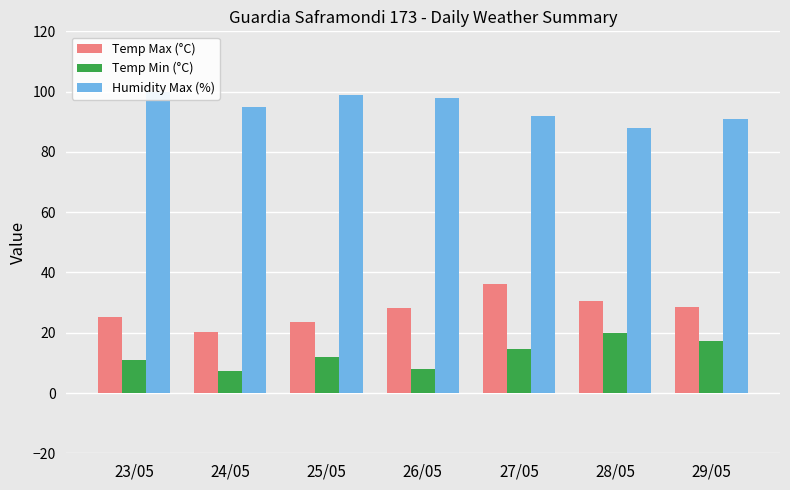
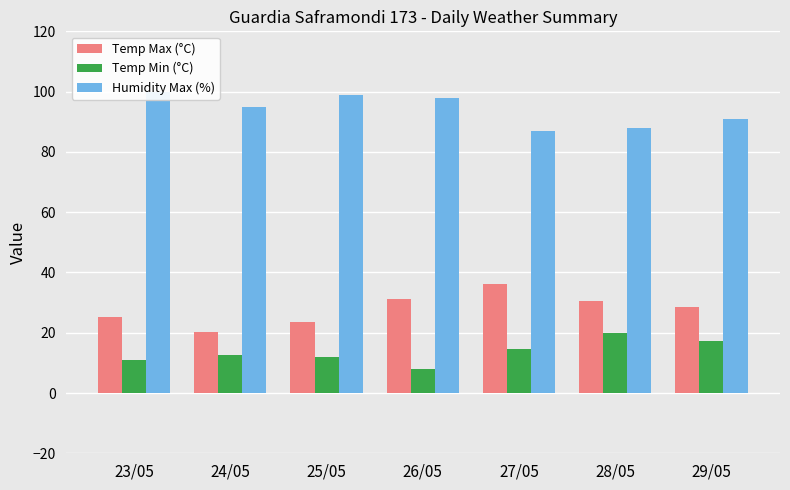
Temp Min (°C), 24/05: 7 -> 13
Temp Max (°C), 26/05: 28 -> 31
Humidity Max (%), 27/05: 92 -> 87
